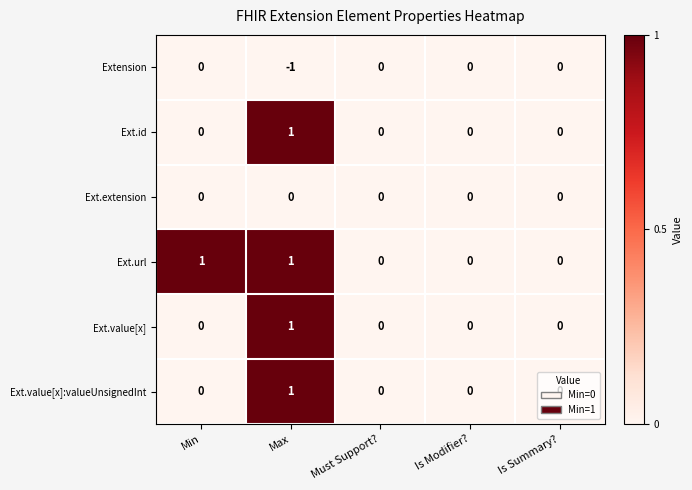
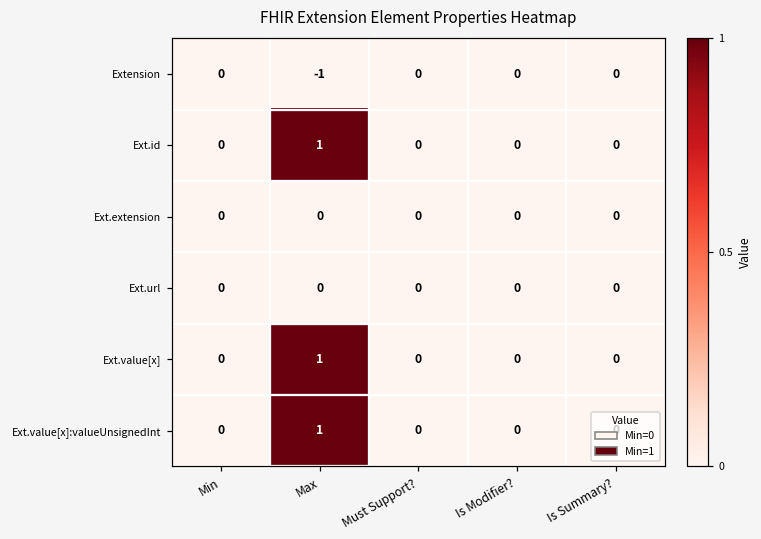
Ext.url, Min: 1 -> 0
Ext.url, Max: 1 -> 0
